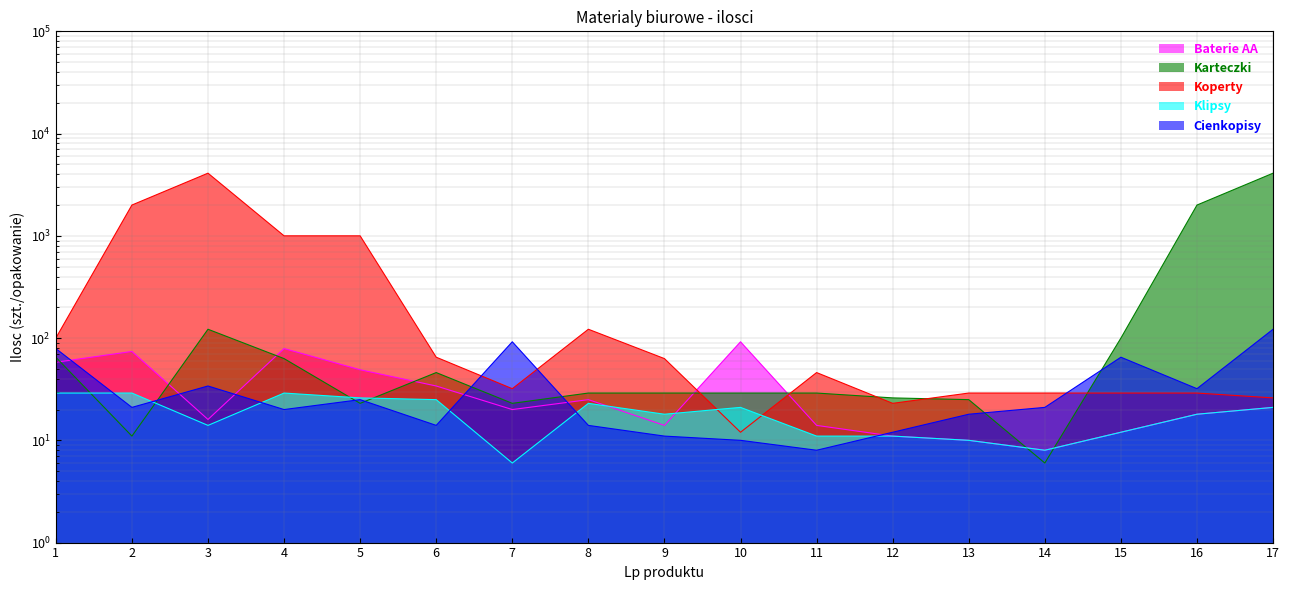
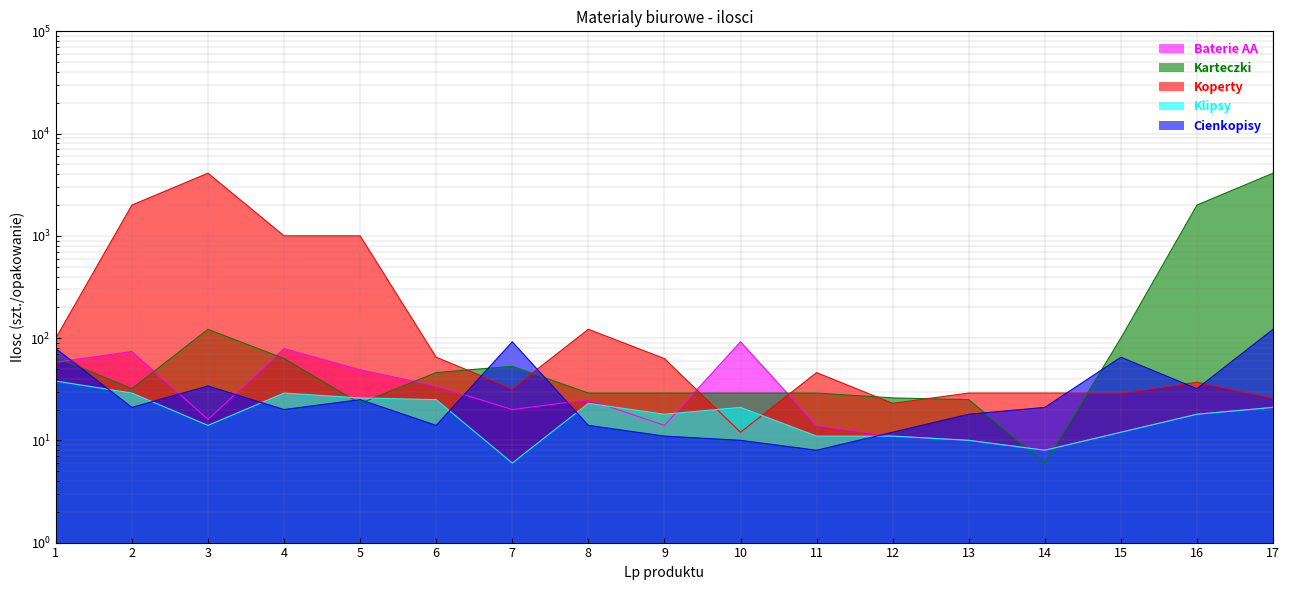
Klipsy, 1: 29 -> 38
Karteczki, 2: 11 -> 32
Karteczki, 7: 23 -> 50
Koperty, 16: 29 -> 37
